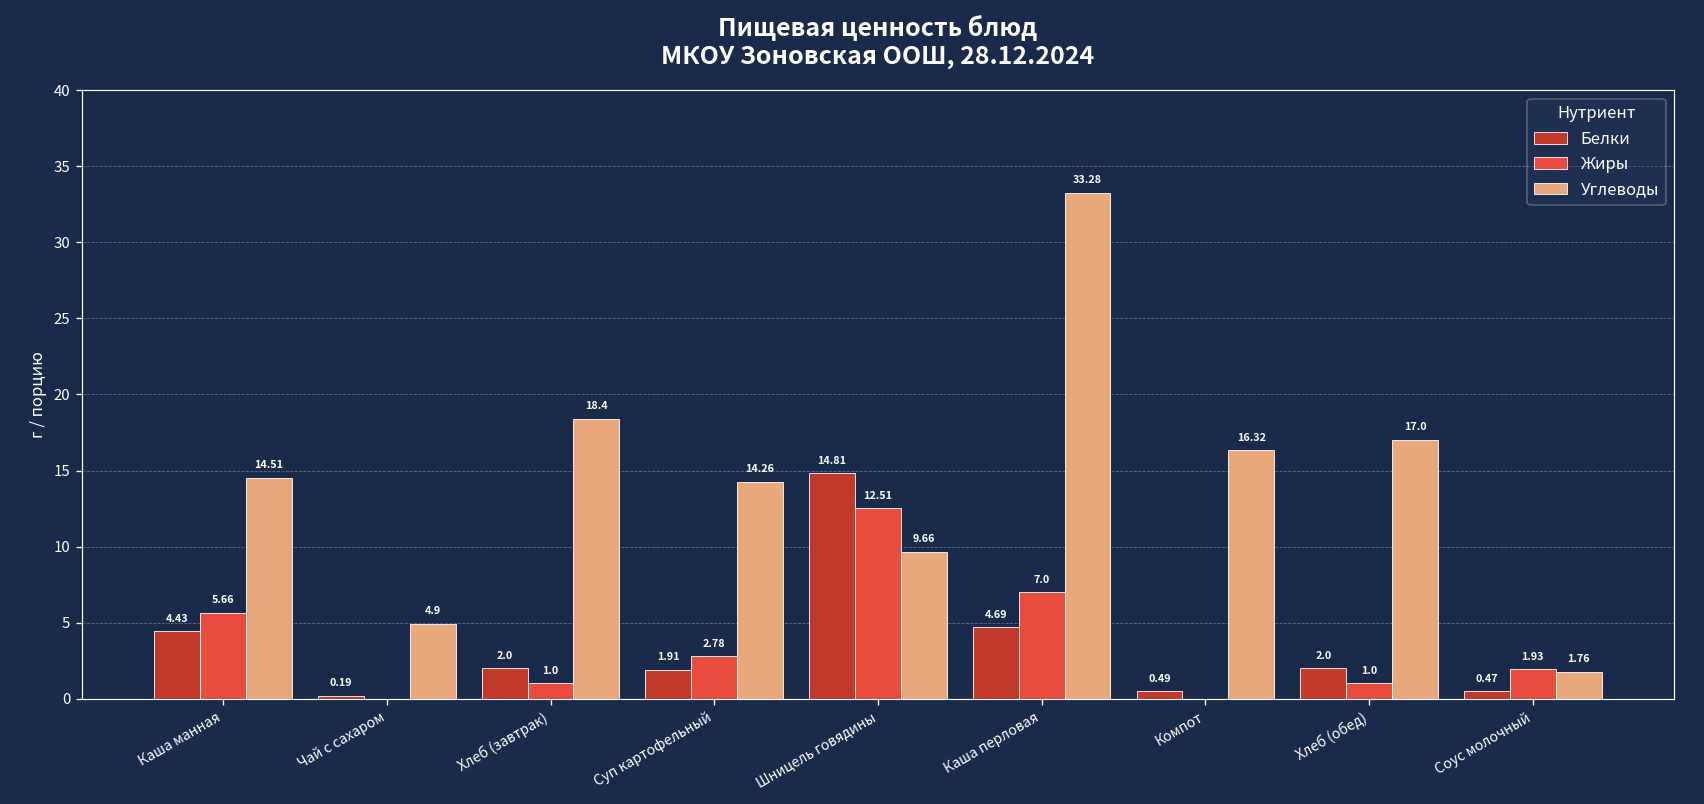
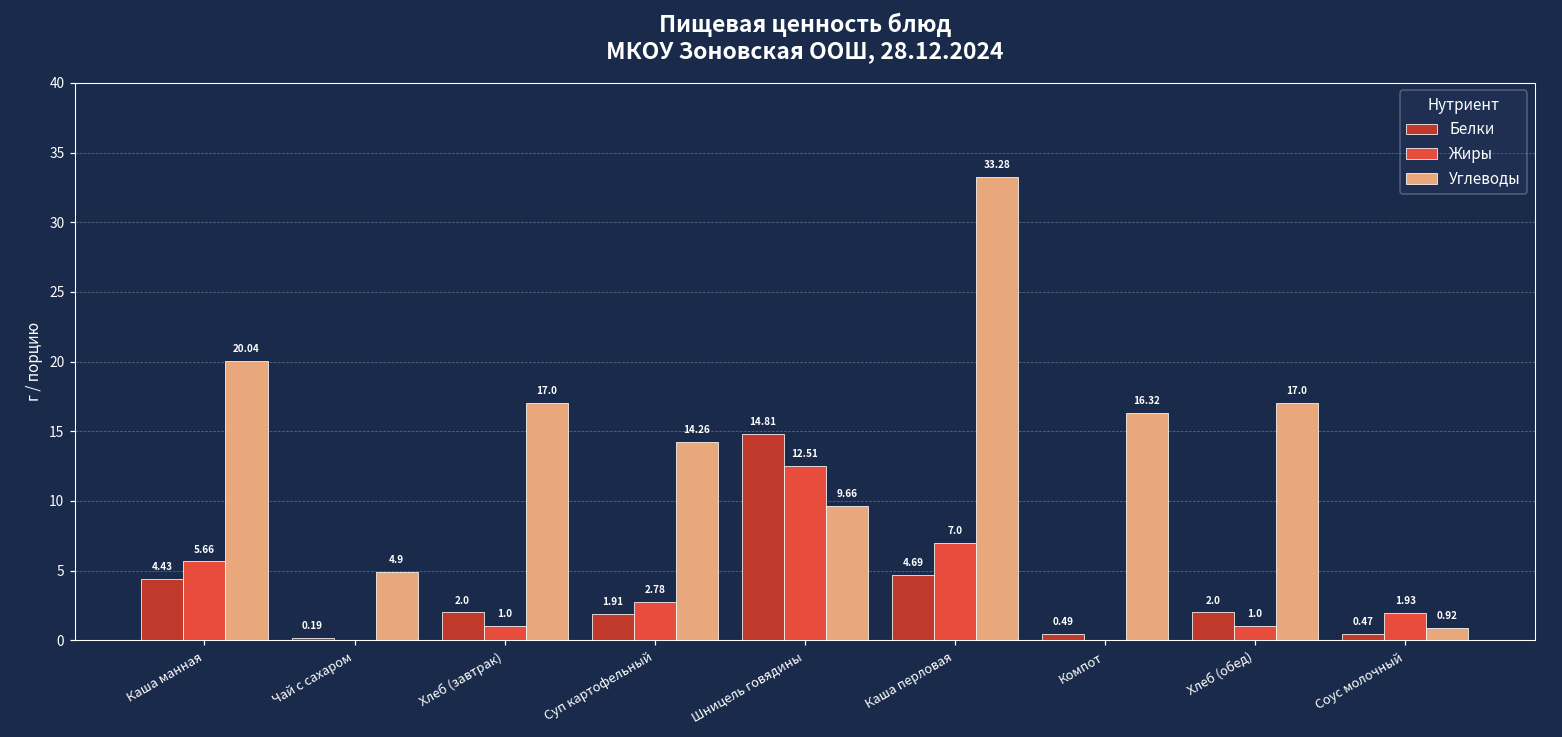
Углеводы, Каша манная: 14.51 -> 20.04
Углеводы, Хлеб (завтрак): 18.4 -> 17.0
Углеводы, Соус молочный: 1.76 -> 0.92
